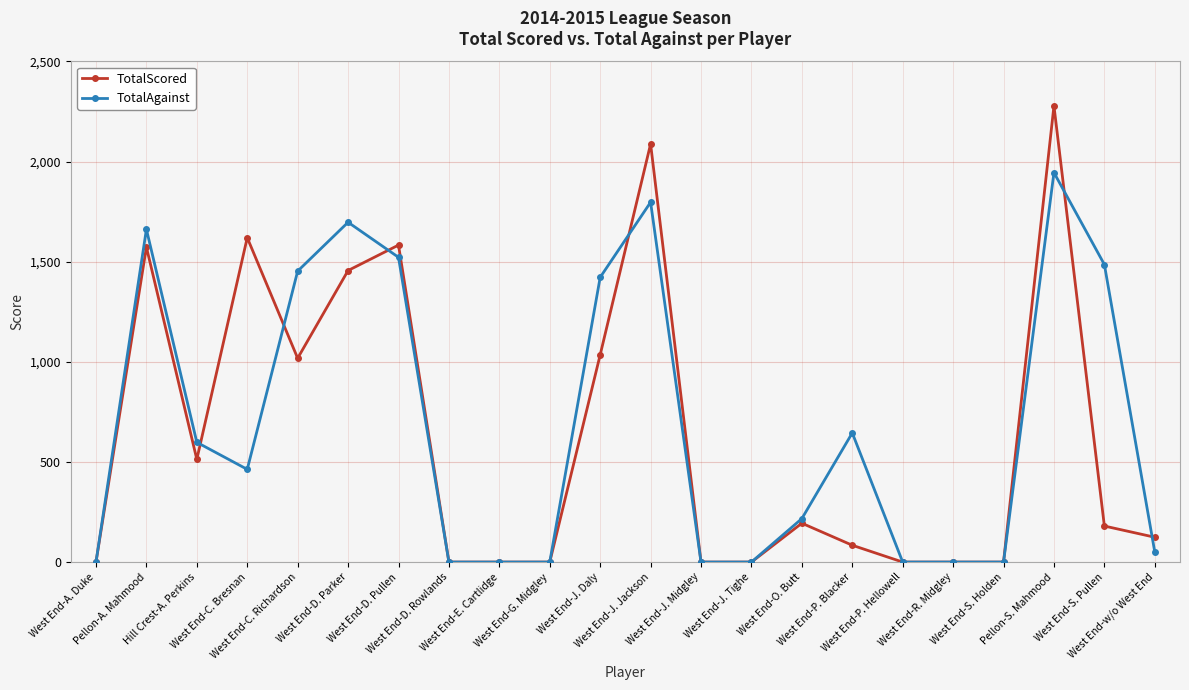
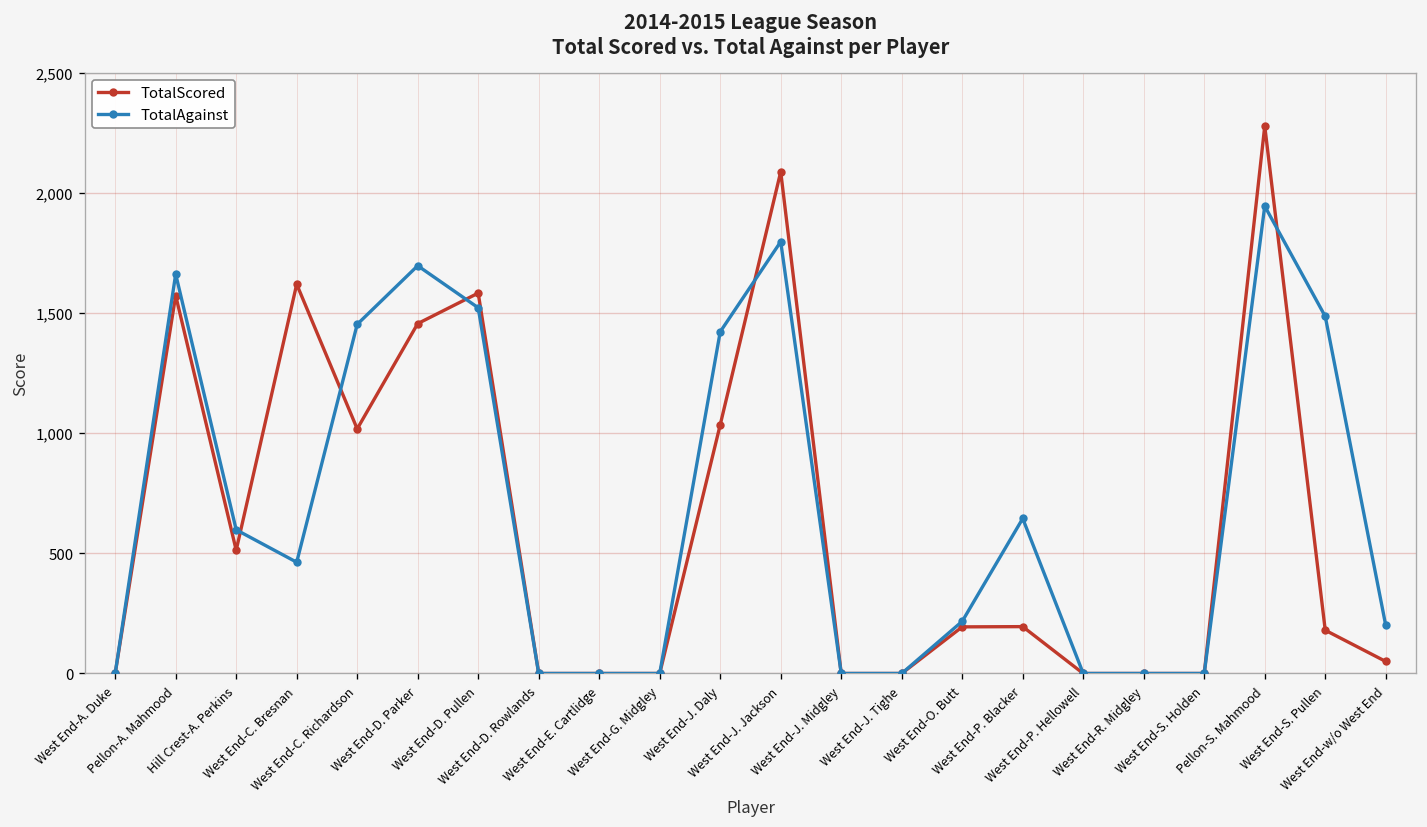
TotalScored, West End-P. Blacker: 80 -> 200
TotalScored, West End-w/o West End: 120 -> 50
TotalAgainst, West End-w/o West End: 50 -> 200
